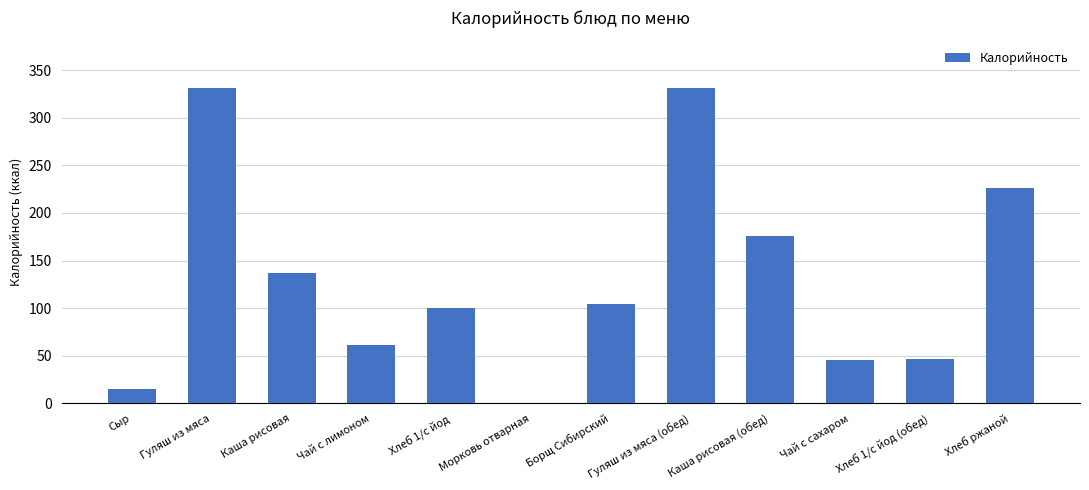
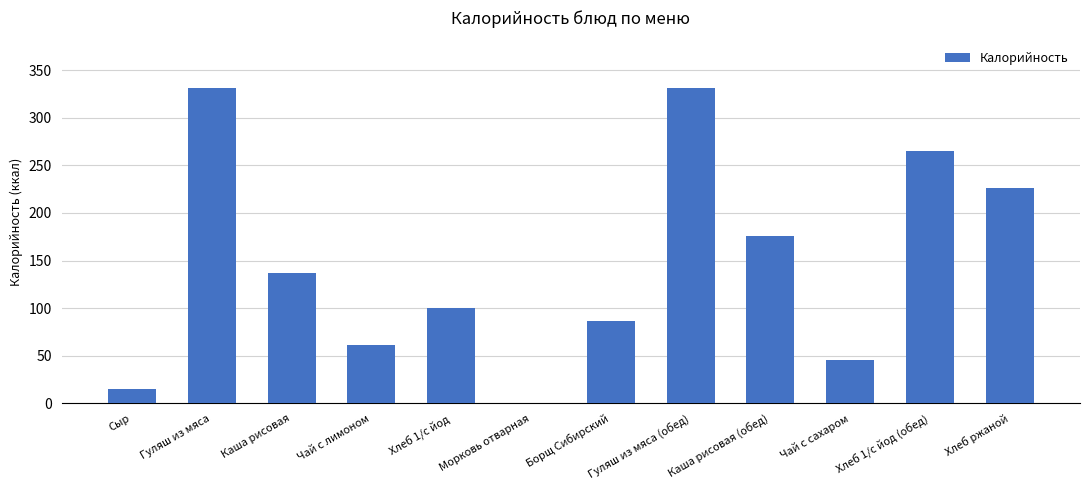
Борщ Сибирский: 100 -> 90
Хлеб 1/с йод (обед): 50 -> 270
